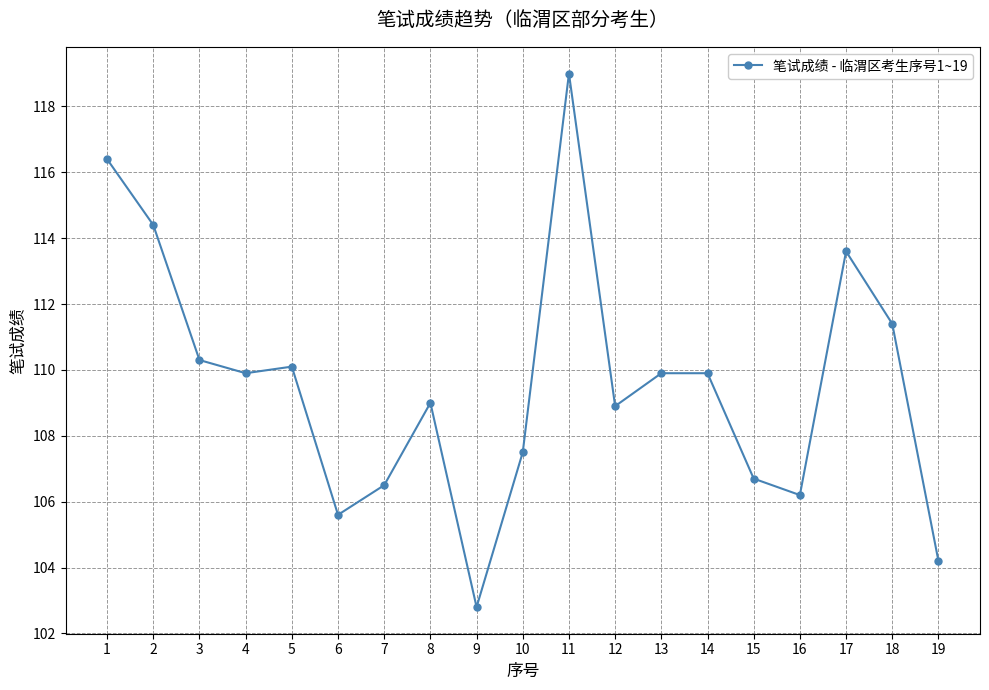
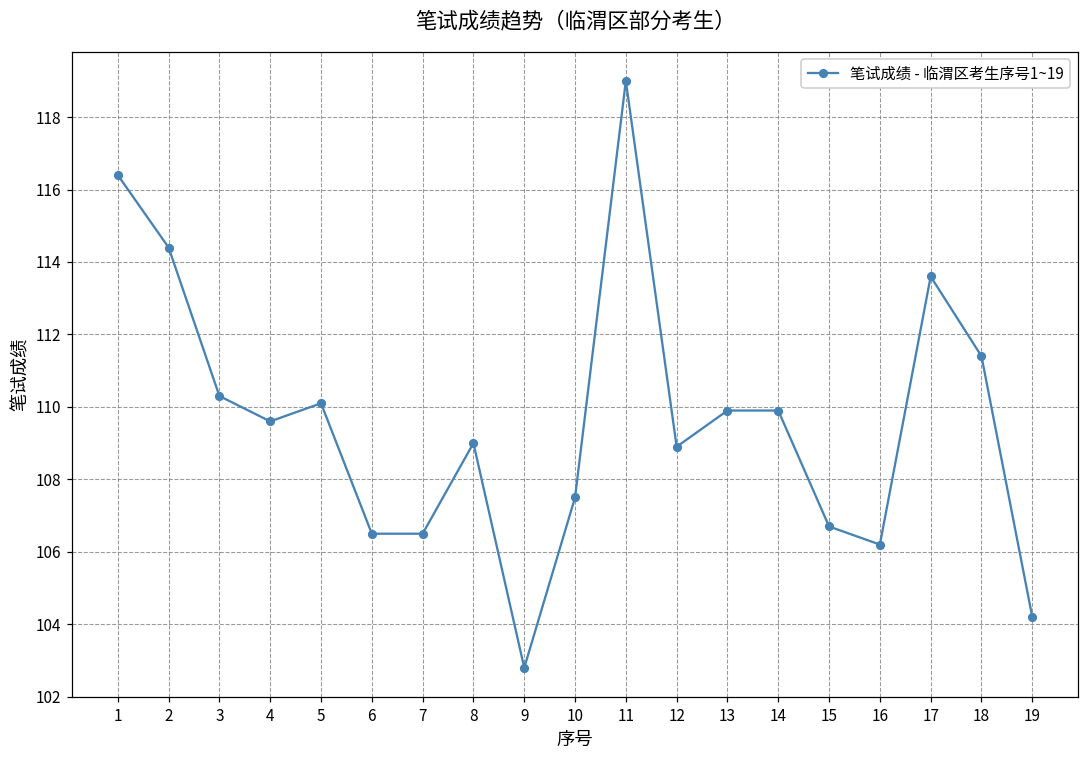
4: 109.9 -> 109.6
6: 105.6 -> 106.5
